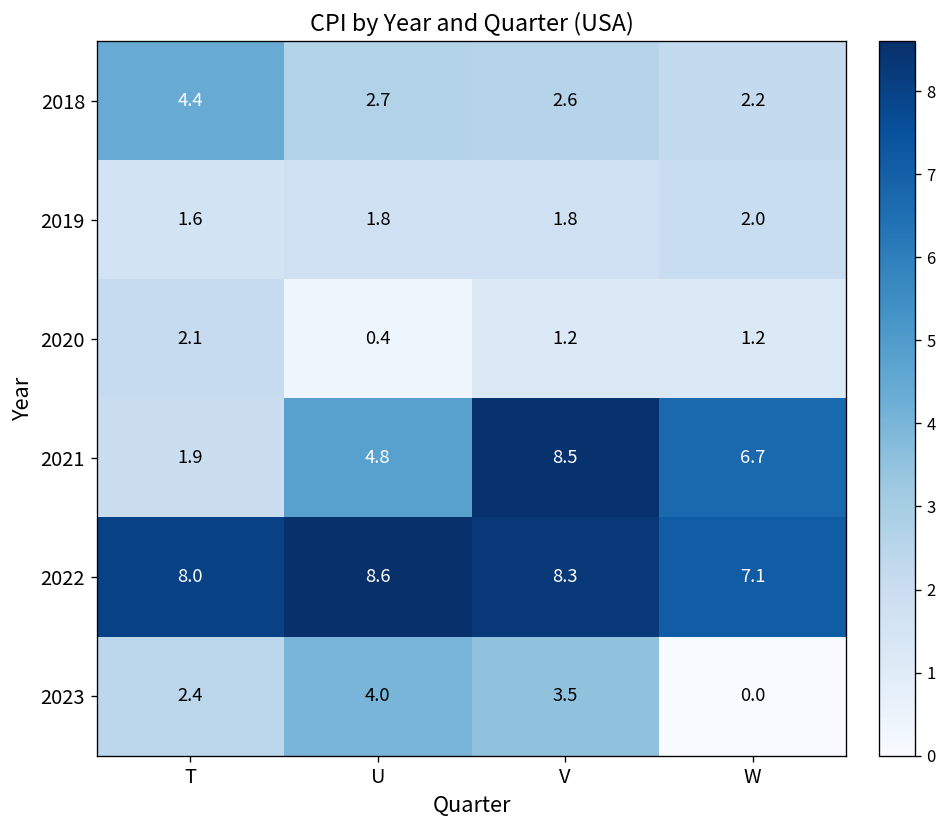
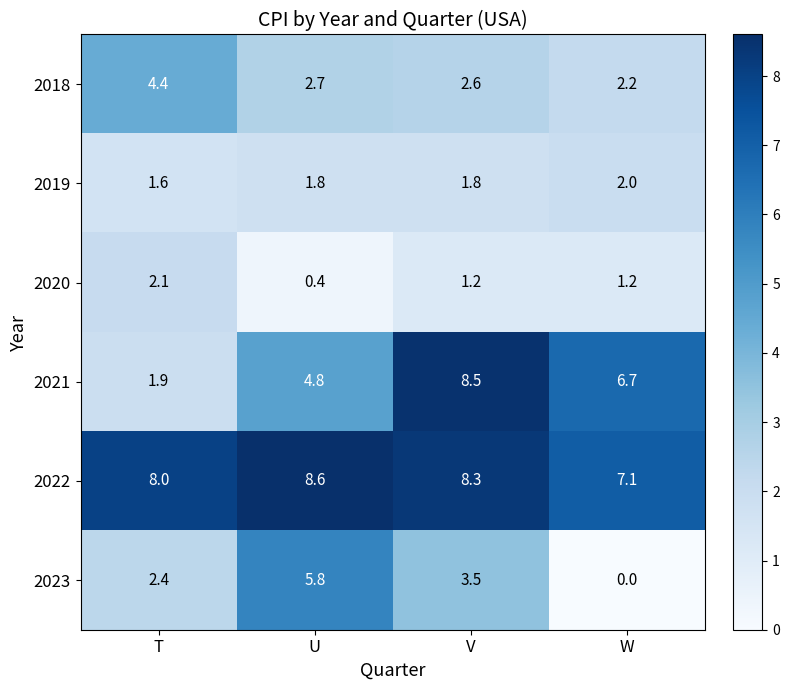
2023, U: 4.0 -> 5.8
